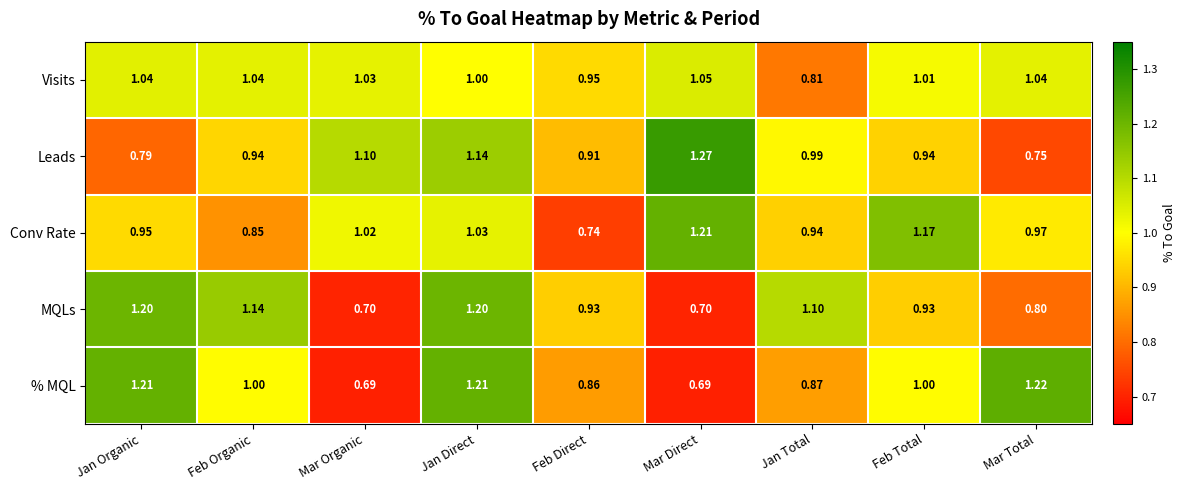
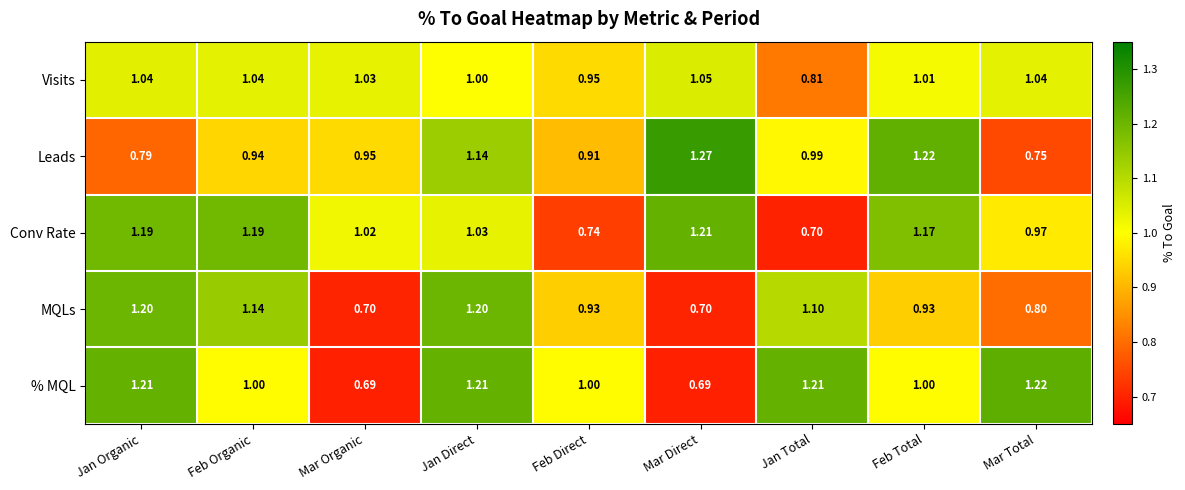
Leads, Mar Organic: 1.10 -> 0.95
Leads, Feb Total: 0.94 -> 1.22
Conv Rate, Jan Organic: 0.95 -> 1.19
Conv Rate, Feb Organic: 0.85 -> 1.19
Conv Rate, Jan Total: 0.94 -> 0.70
% MQL, Feb Direct: 0.86 -> 1.00
% MQL, Jan Total: 0.87 -> 1.21
